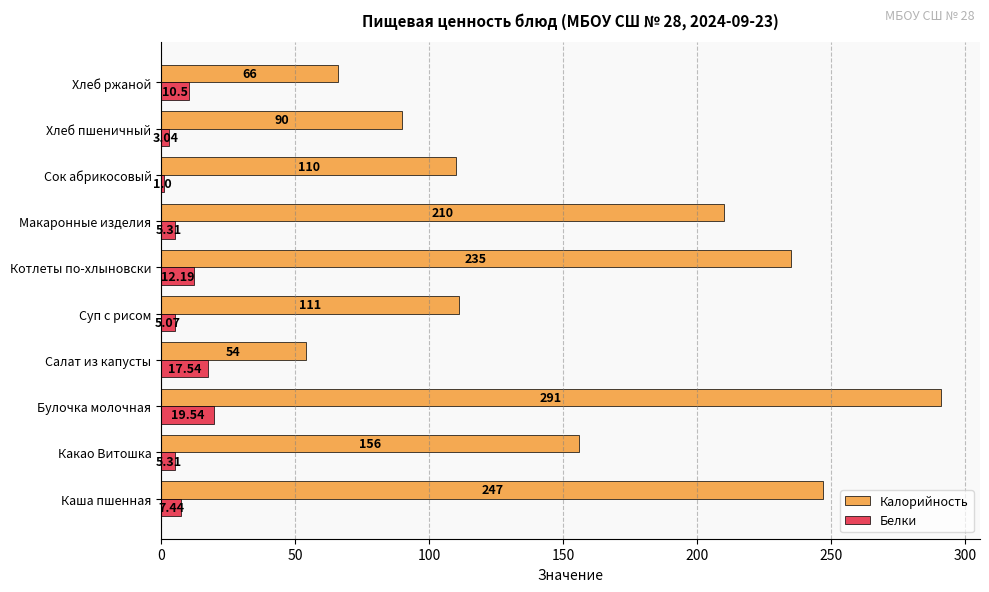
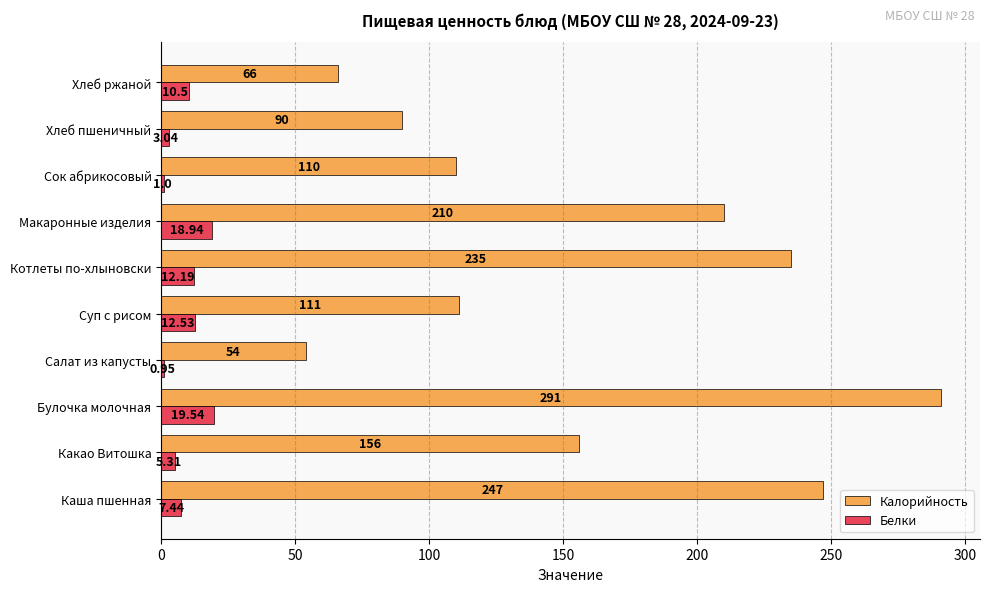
Белки, Макаронные изделия: 5.31 -> 18.94
Белки, Суп с рисом: 5.07 -> 12.53
Белки, Салат из капусты: 17.54 -> 0.95
